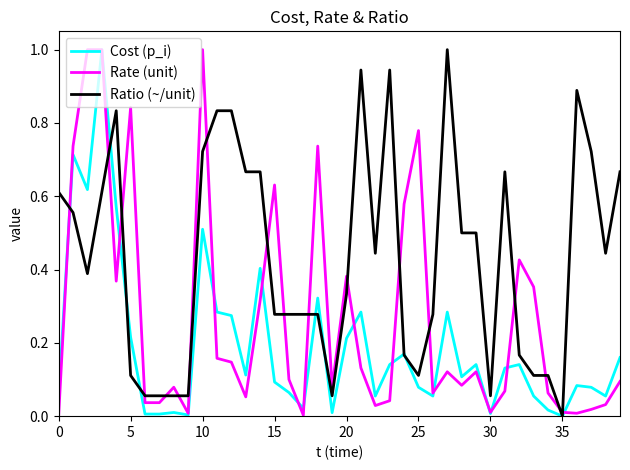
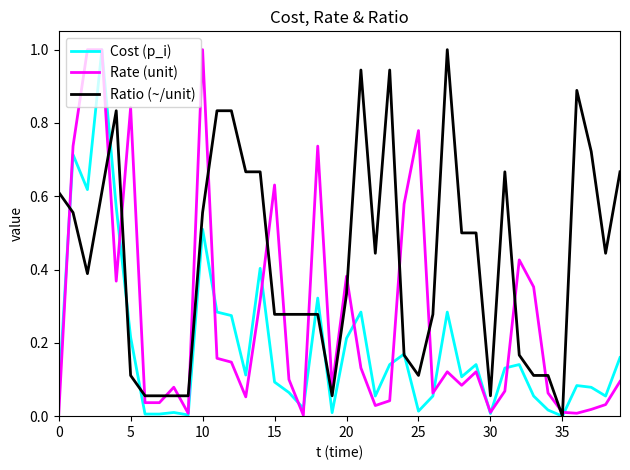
Ratio (~/unit), 10: 0.72 -> 0.56
Cost (p_i), 25: 0.08 -> 0.01
